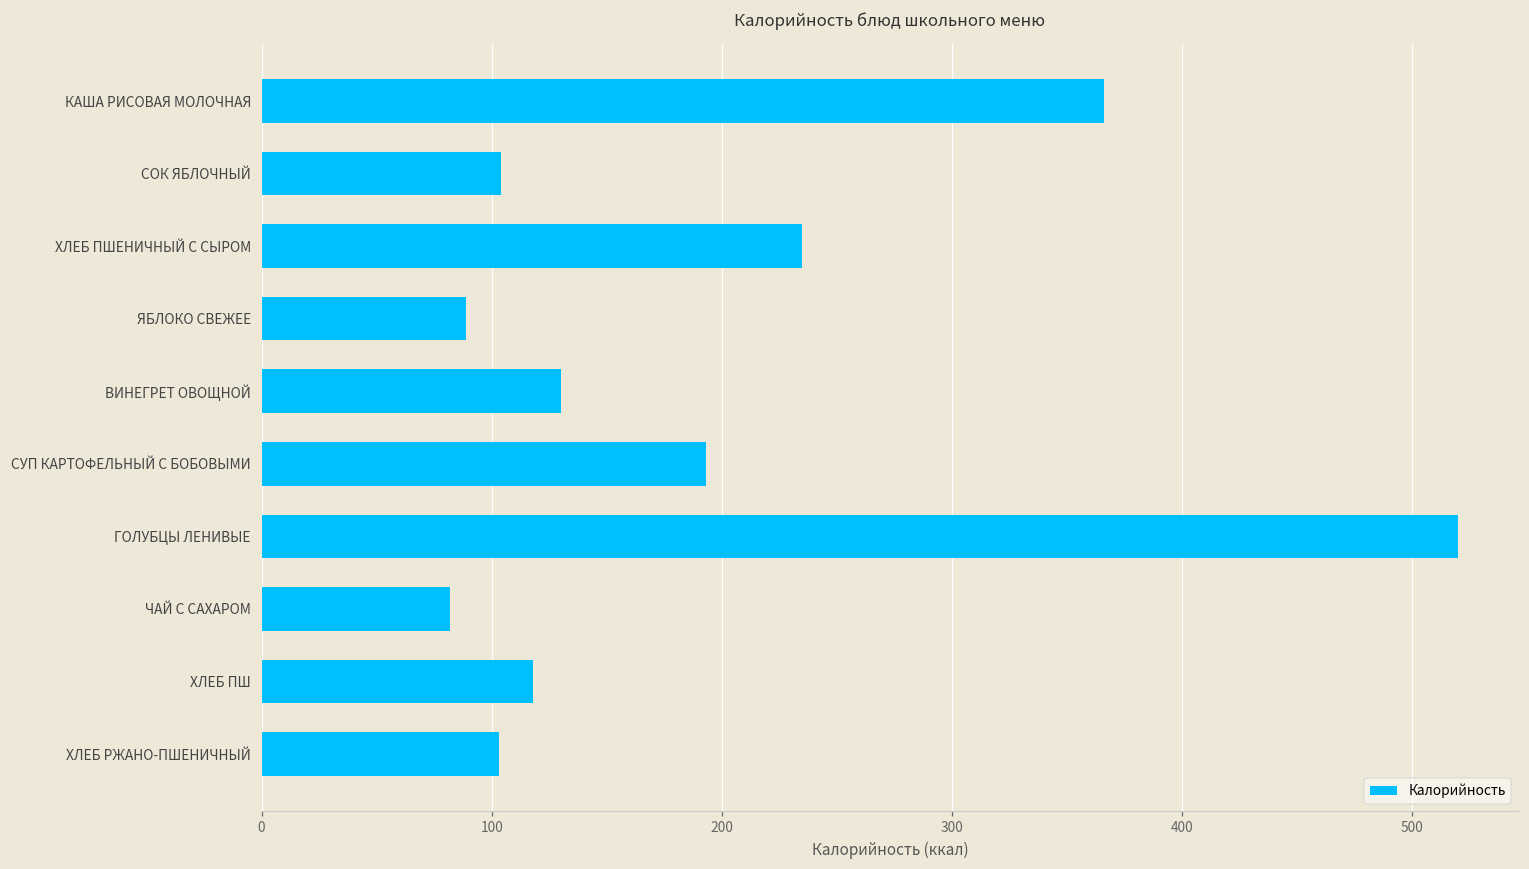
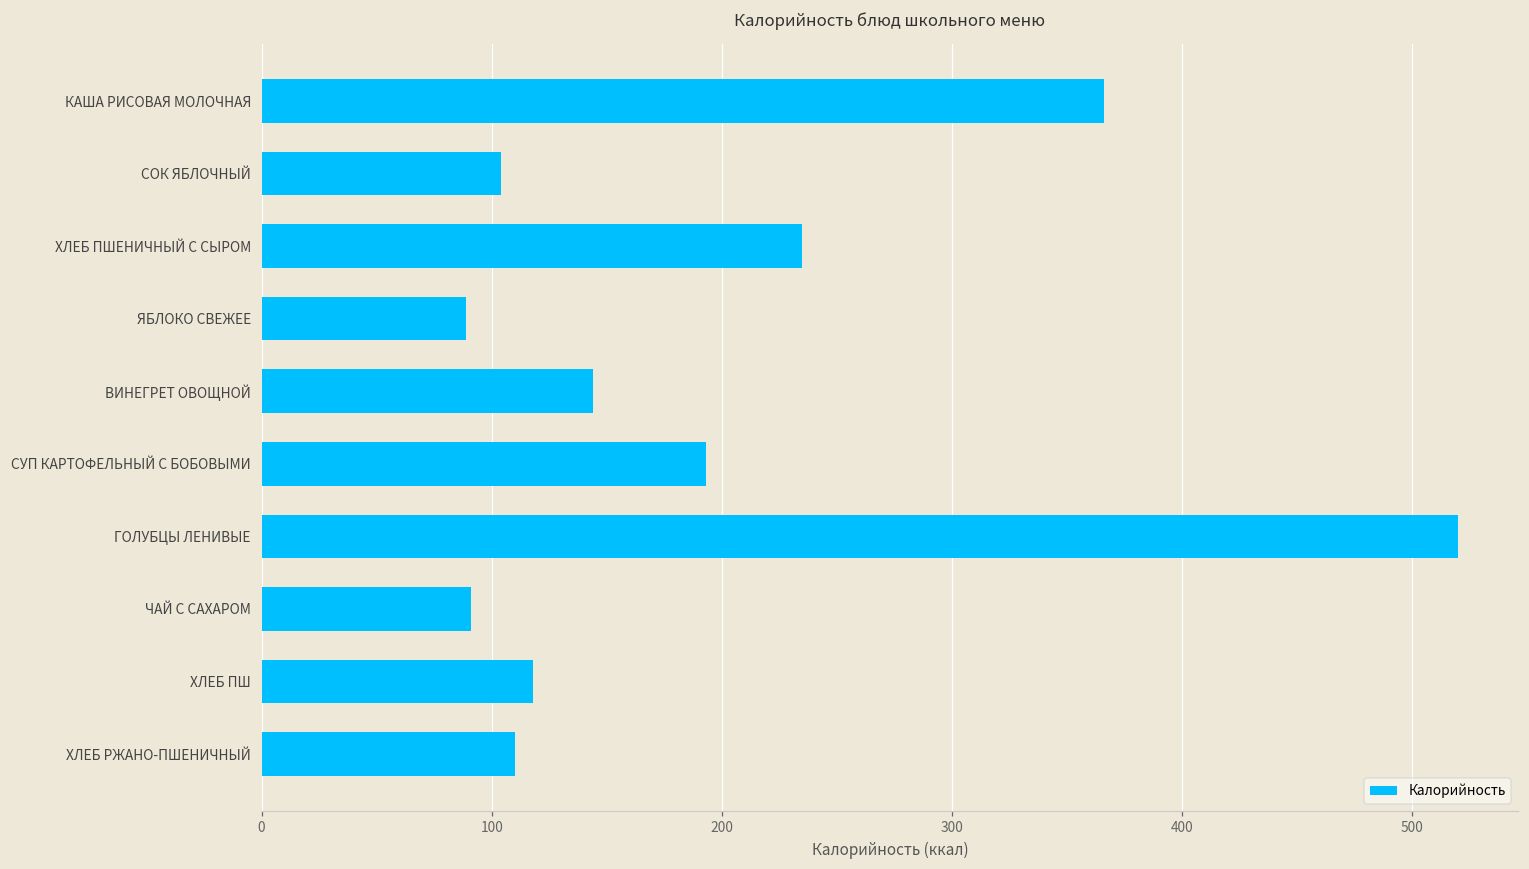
ВИНЕГРЕТ ОВОЩНОЙ: 130 -> 144
ЧАЙ С САХАРОМ: 82 -> 91
ХЛЕБ РЖАНО-ПШЕНИЧНЫЙ: 103 -> 110
